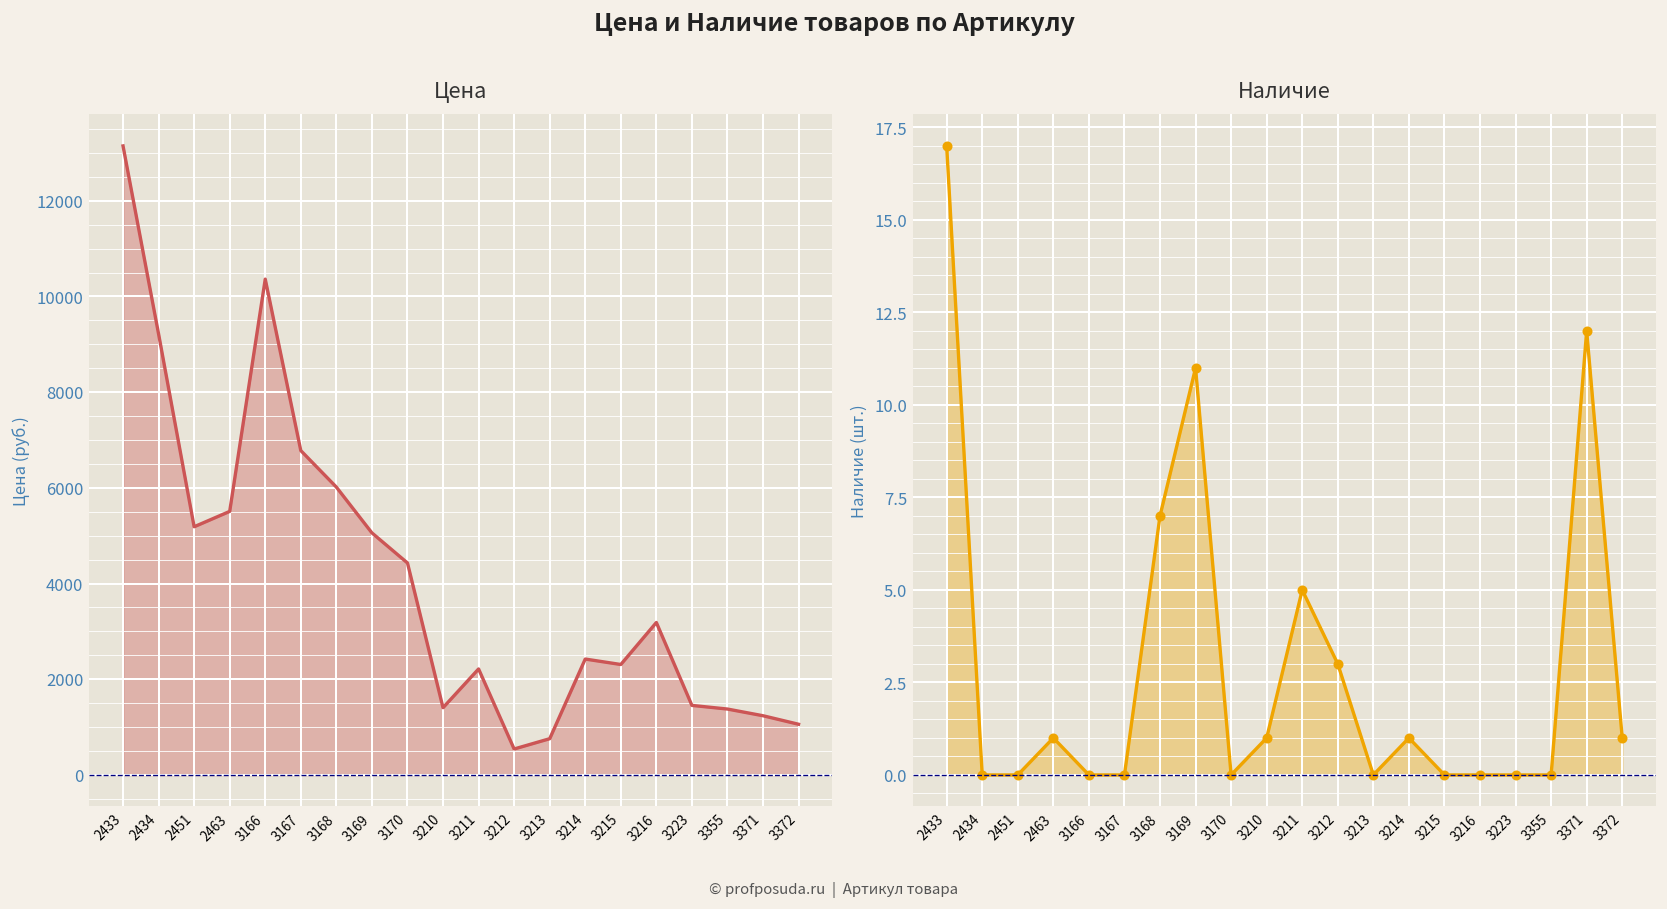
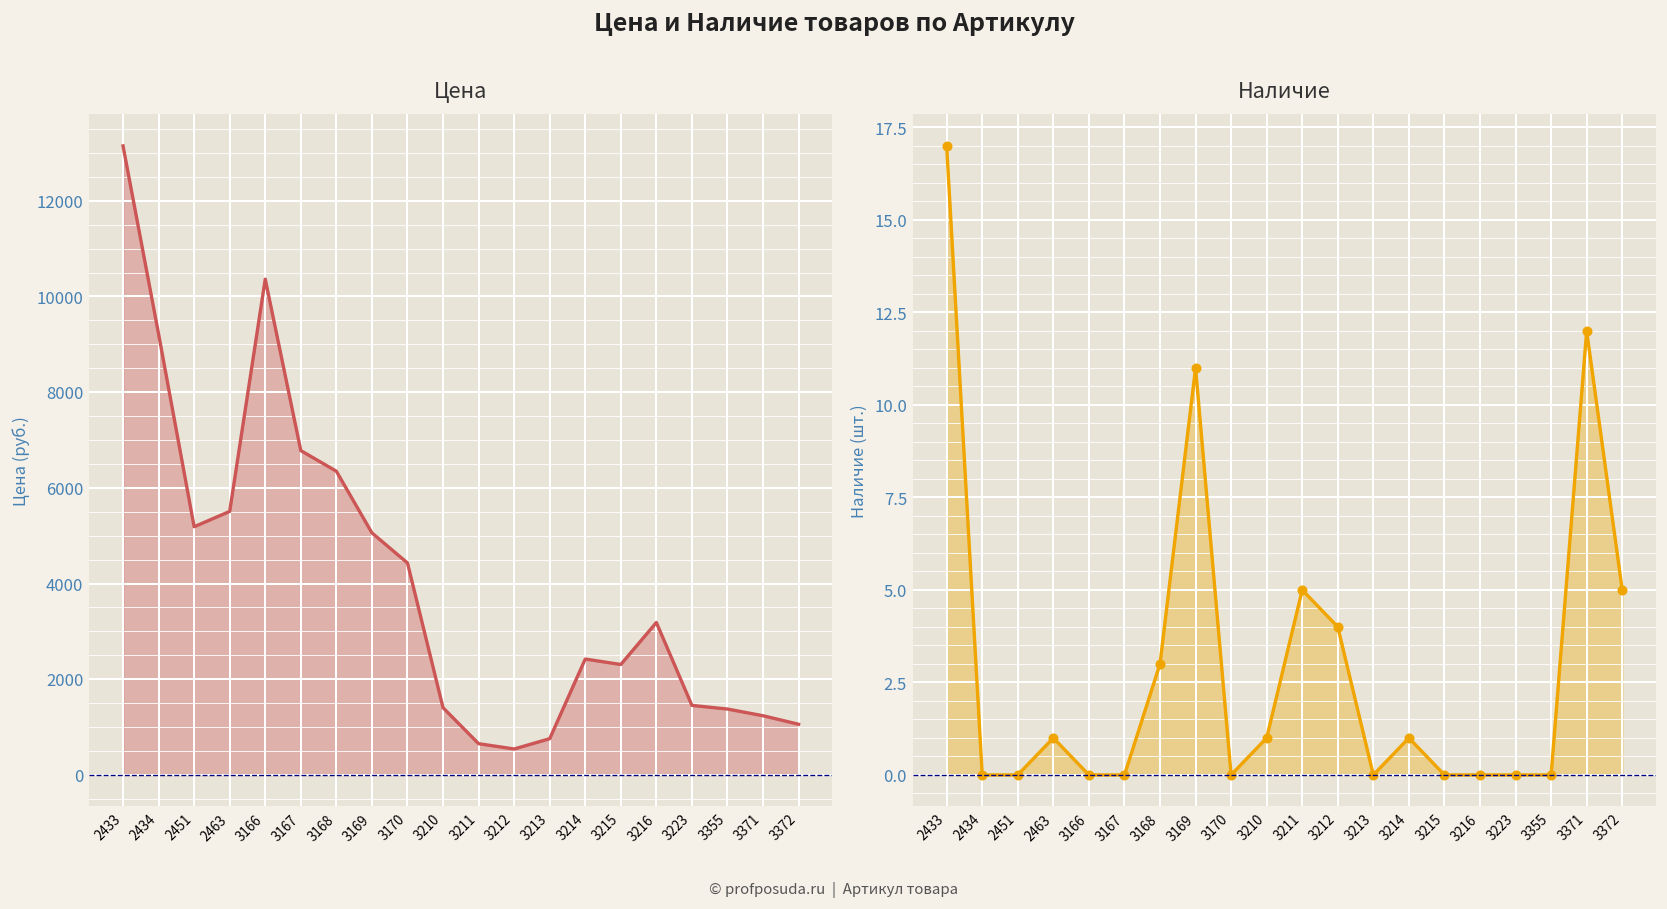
Цена, 3168: 6000 -> 6300
Цена, 3211: 2200 -> 700
Наличие, 3168: 7 -> 3
Наличие, 3212: 3 -> 4
Наличие, 3372: 1 -> 5
